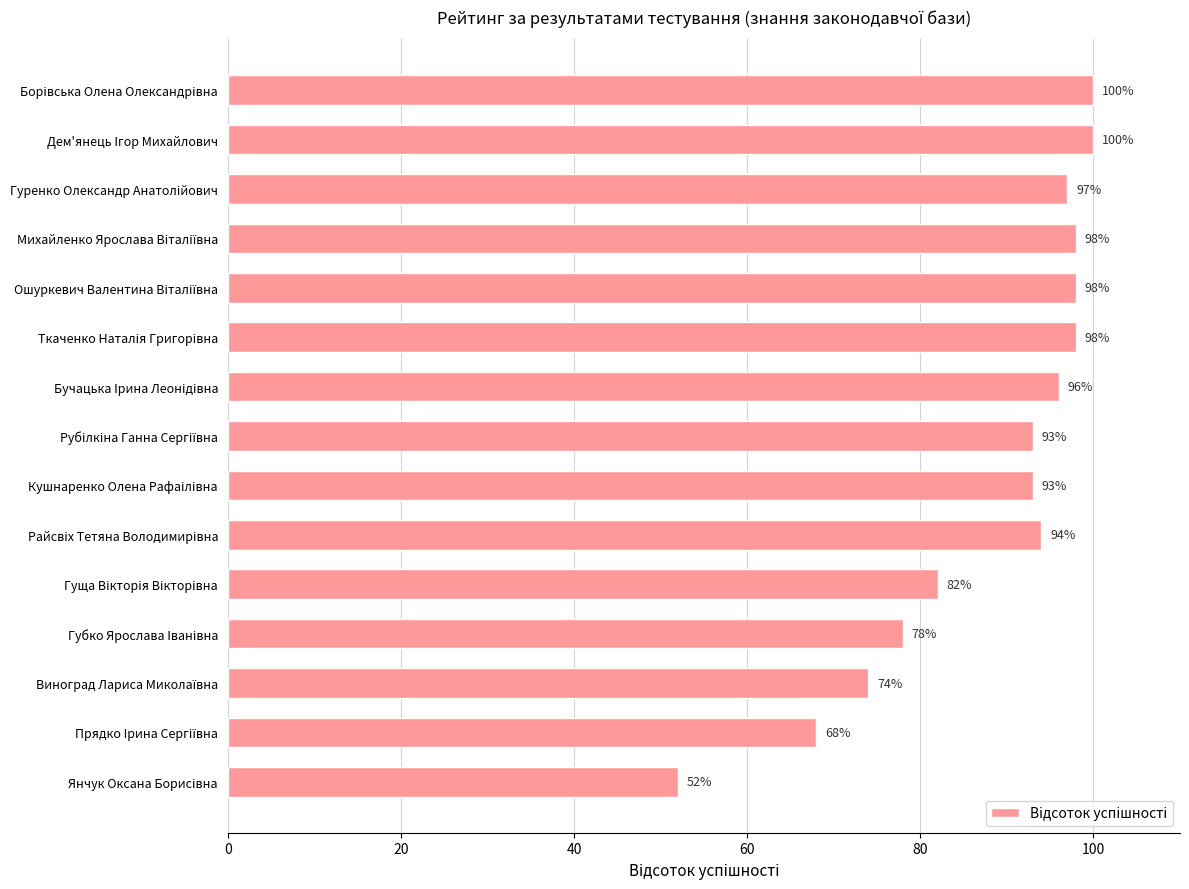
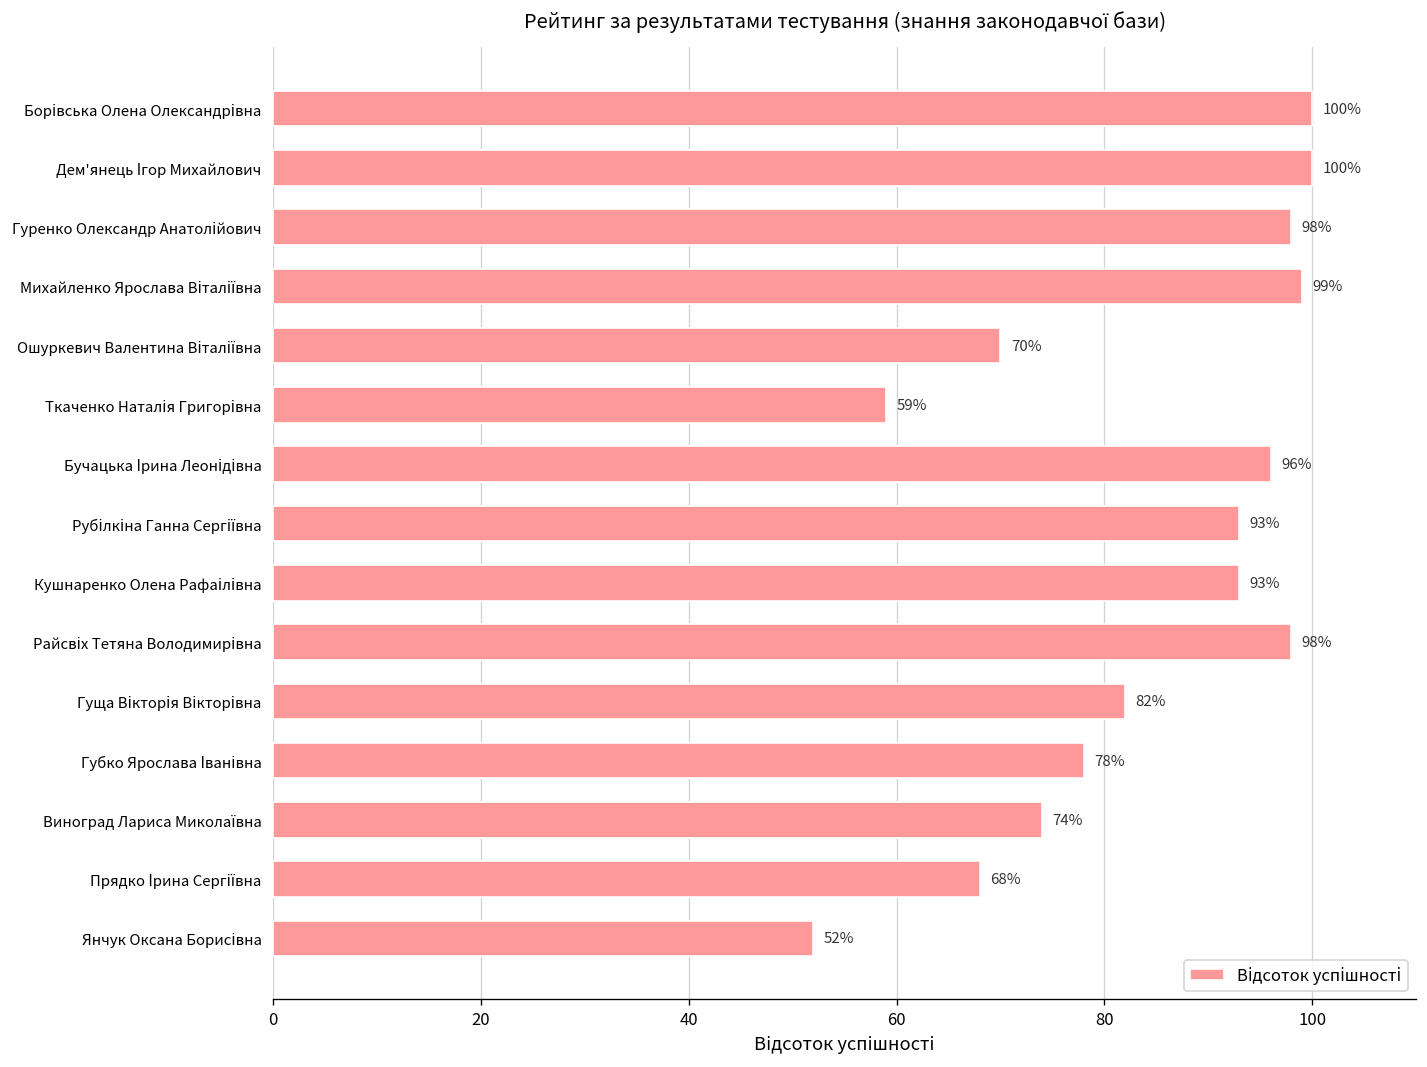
Гуренко Олександр Анатолійович: 97% -> 98%
Михайленко Ярослава Віталіївна: 98% -> 99%
Ошуркевич Валентина Віталіївна: 98% -> 70%
Ткаченко Наталія Григорівна: 98% -> 59%
Райсвіх Тетяна Володимирівна: 94% -> 98%
